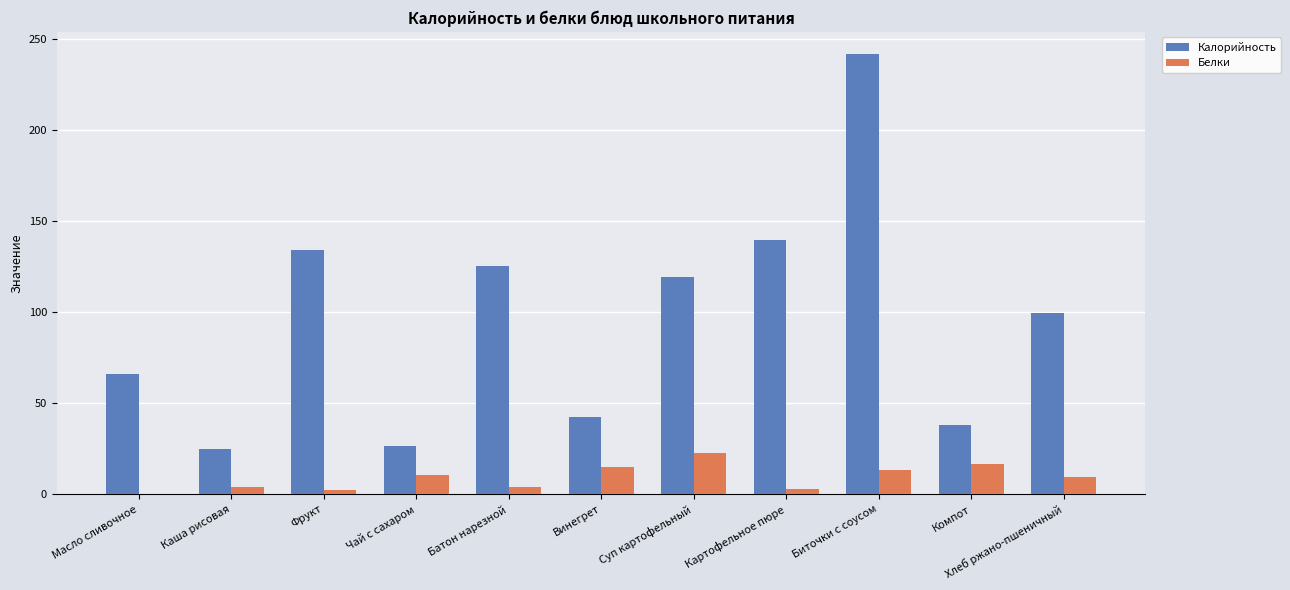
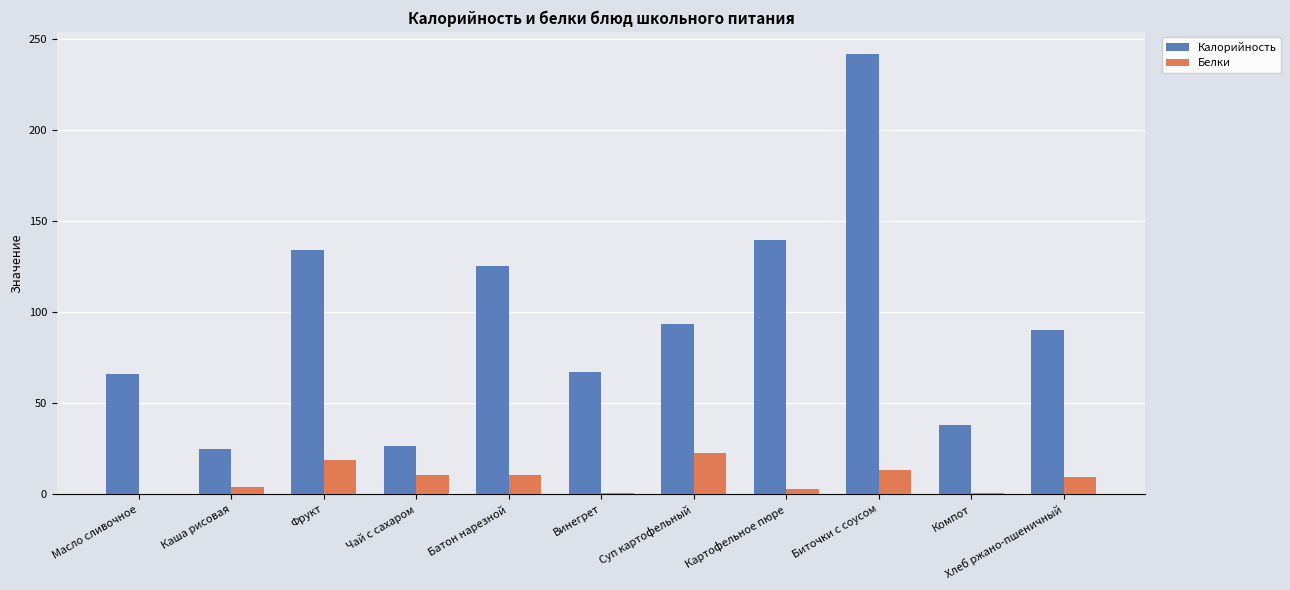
Белки, Фрукт: 2 -> 19
Белки, Батон нарезной: 4 -> 11
Калорийность, Винегрет: 42 -> 67
Белки, Винегрет: 15 -> 1
Калорийность, Суп картофельный: 120 -> 94
Белки, Компот: 17 -> 1
Калорийность, Хлеб ржано-пшеничный: 100 -> 91
